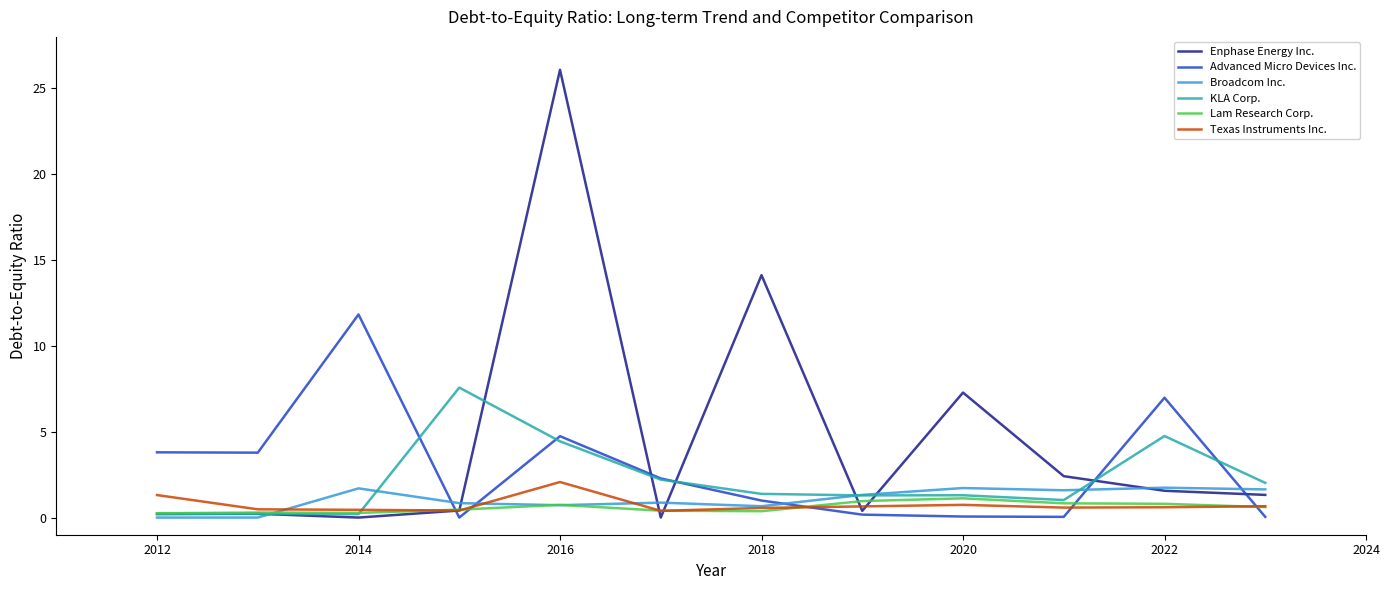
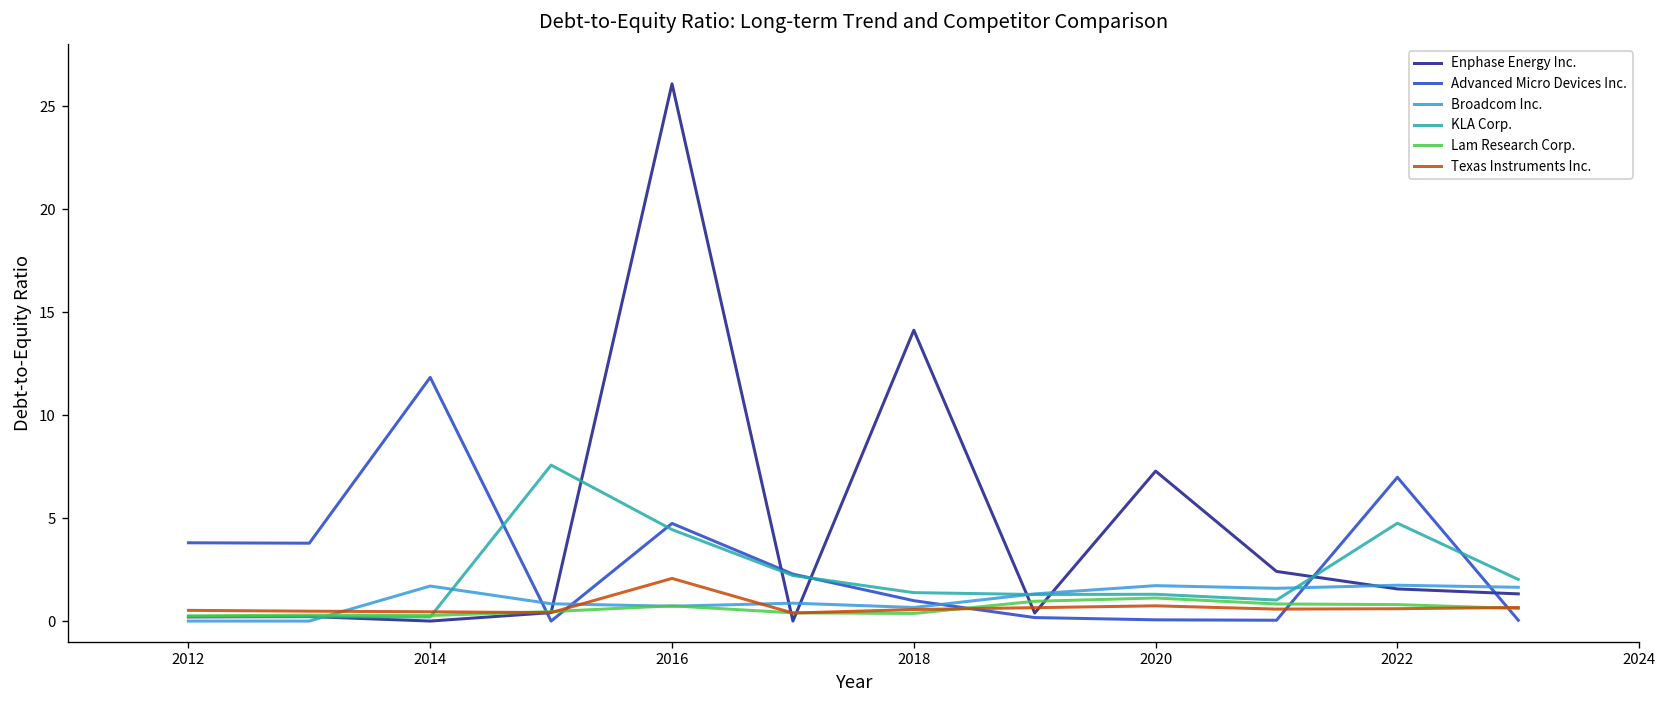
Texas Instruments Inc., 2012: 1.3 -> 0.5
